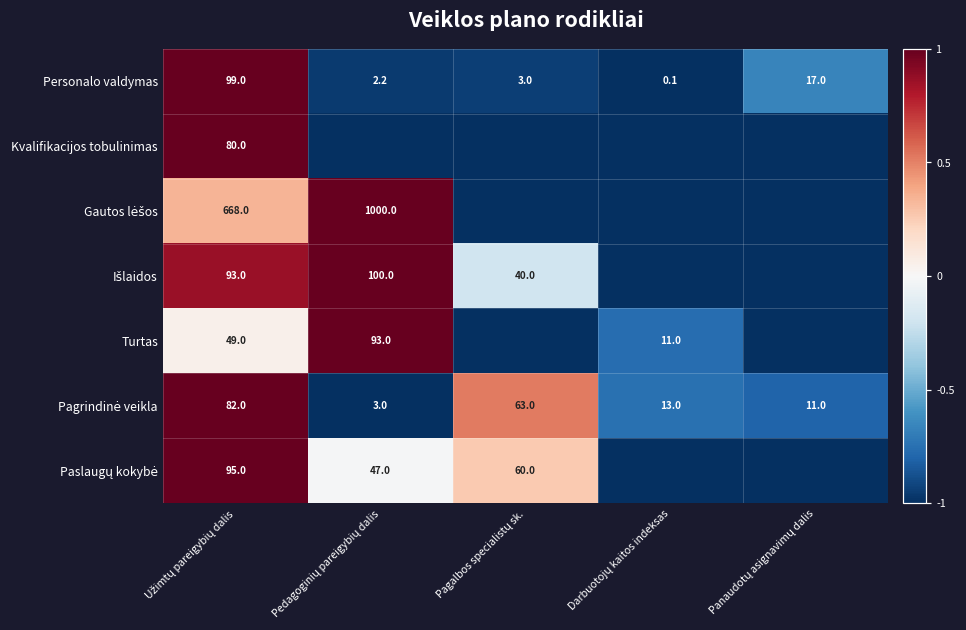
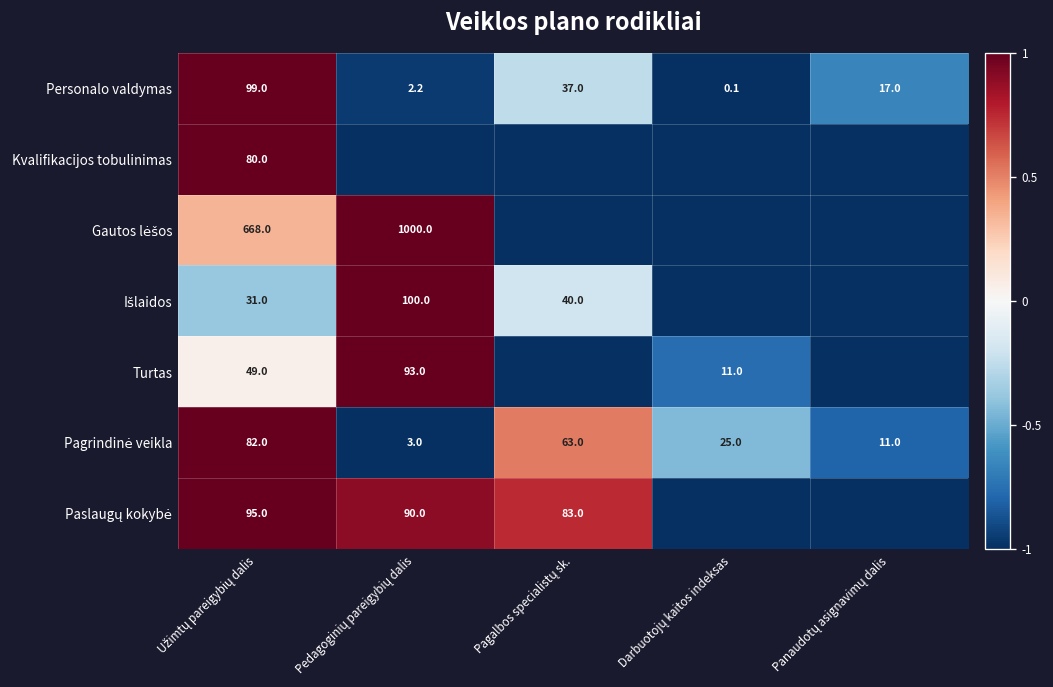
Personalo valdymas, Pagalbos specialistų sk.: 3.0 -> 37.0
Išlaidos, Užimtų pareigybių dalis: 93.0 -> 31.0
Pagrindinė veikla, Darbuotojų kaitos indeksas: 13.0 -> 25.0
Paslaugų kokybė, Pedagoginių pareigybių dalis: 47.0 -> 90.0
Paslaugų kokybė, Pagalbos specialistų sk.: 60.0 -> 83.0
